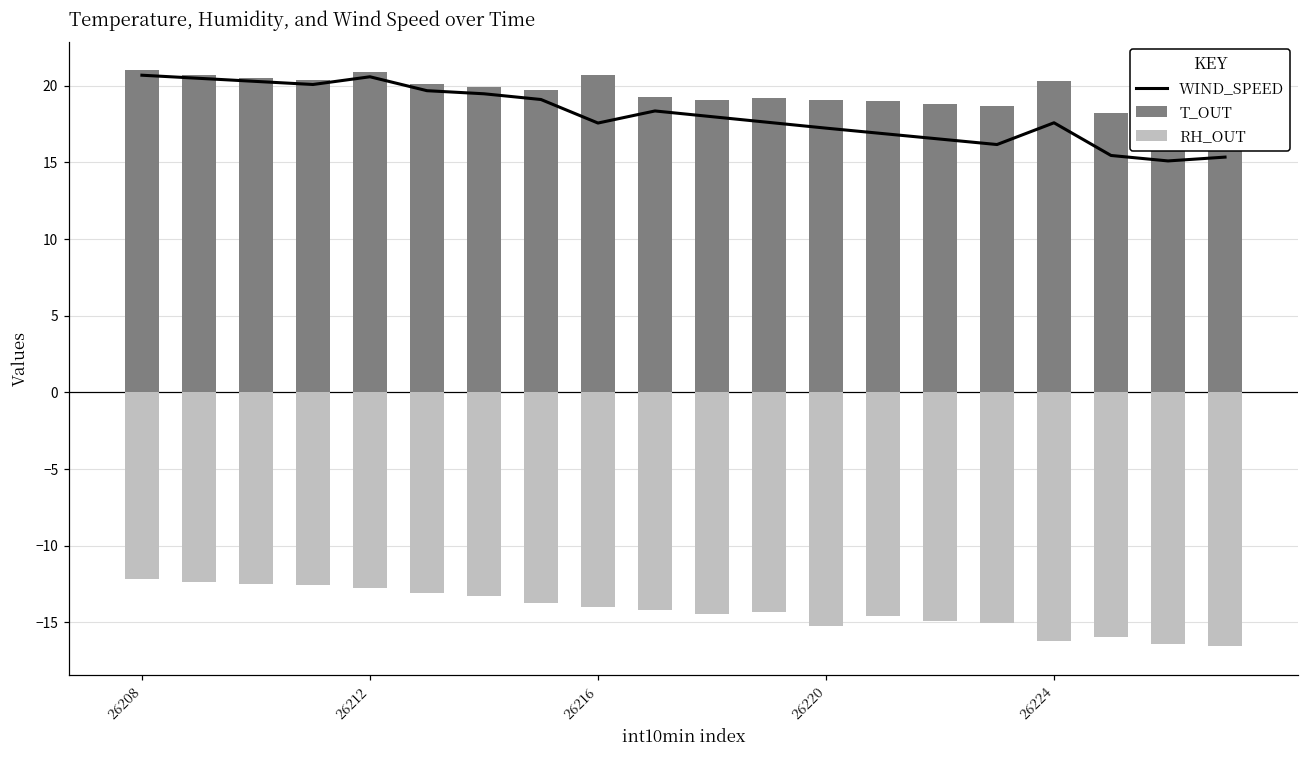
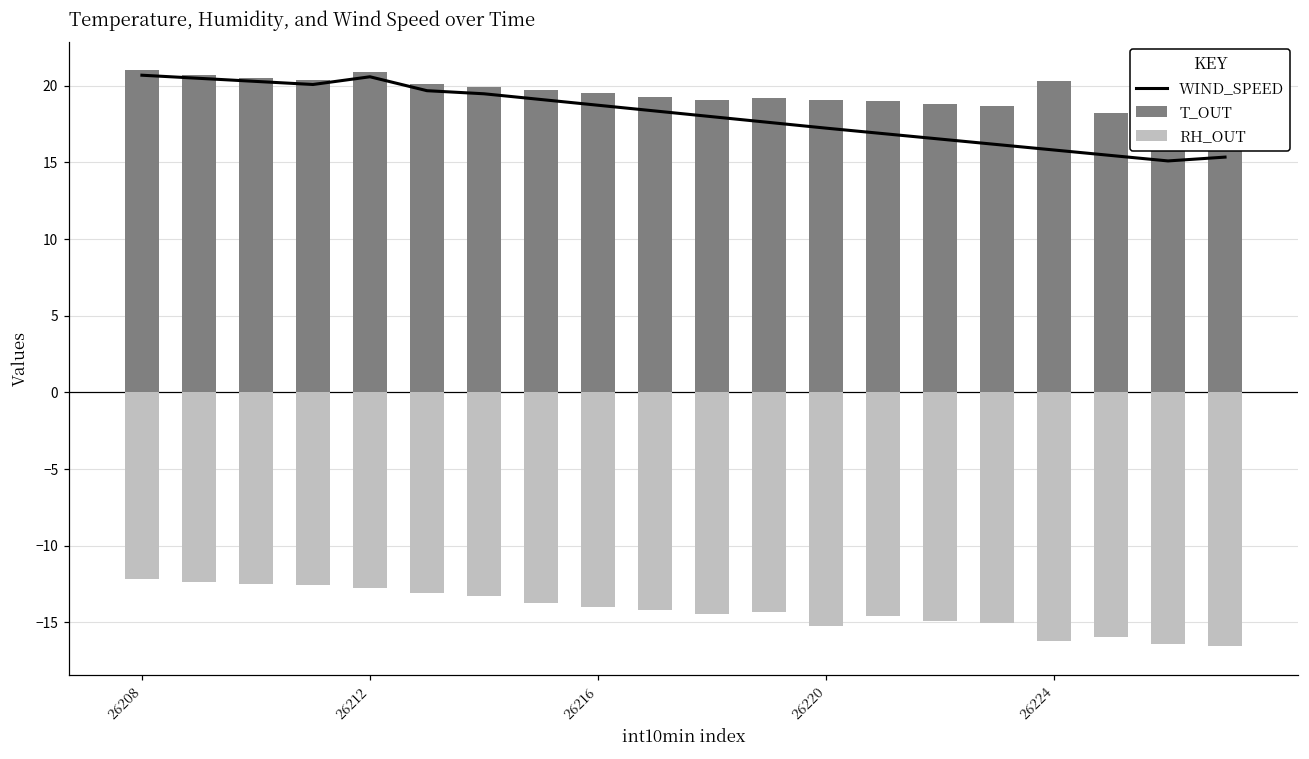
WIND_SPEED, 26216: 17.6 -> 18.7
T_OUT, 26216: 20.7 -> 19.5
WIND_SPEED, 26224: 17.6 -> 15.8
